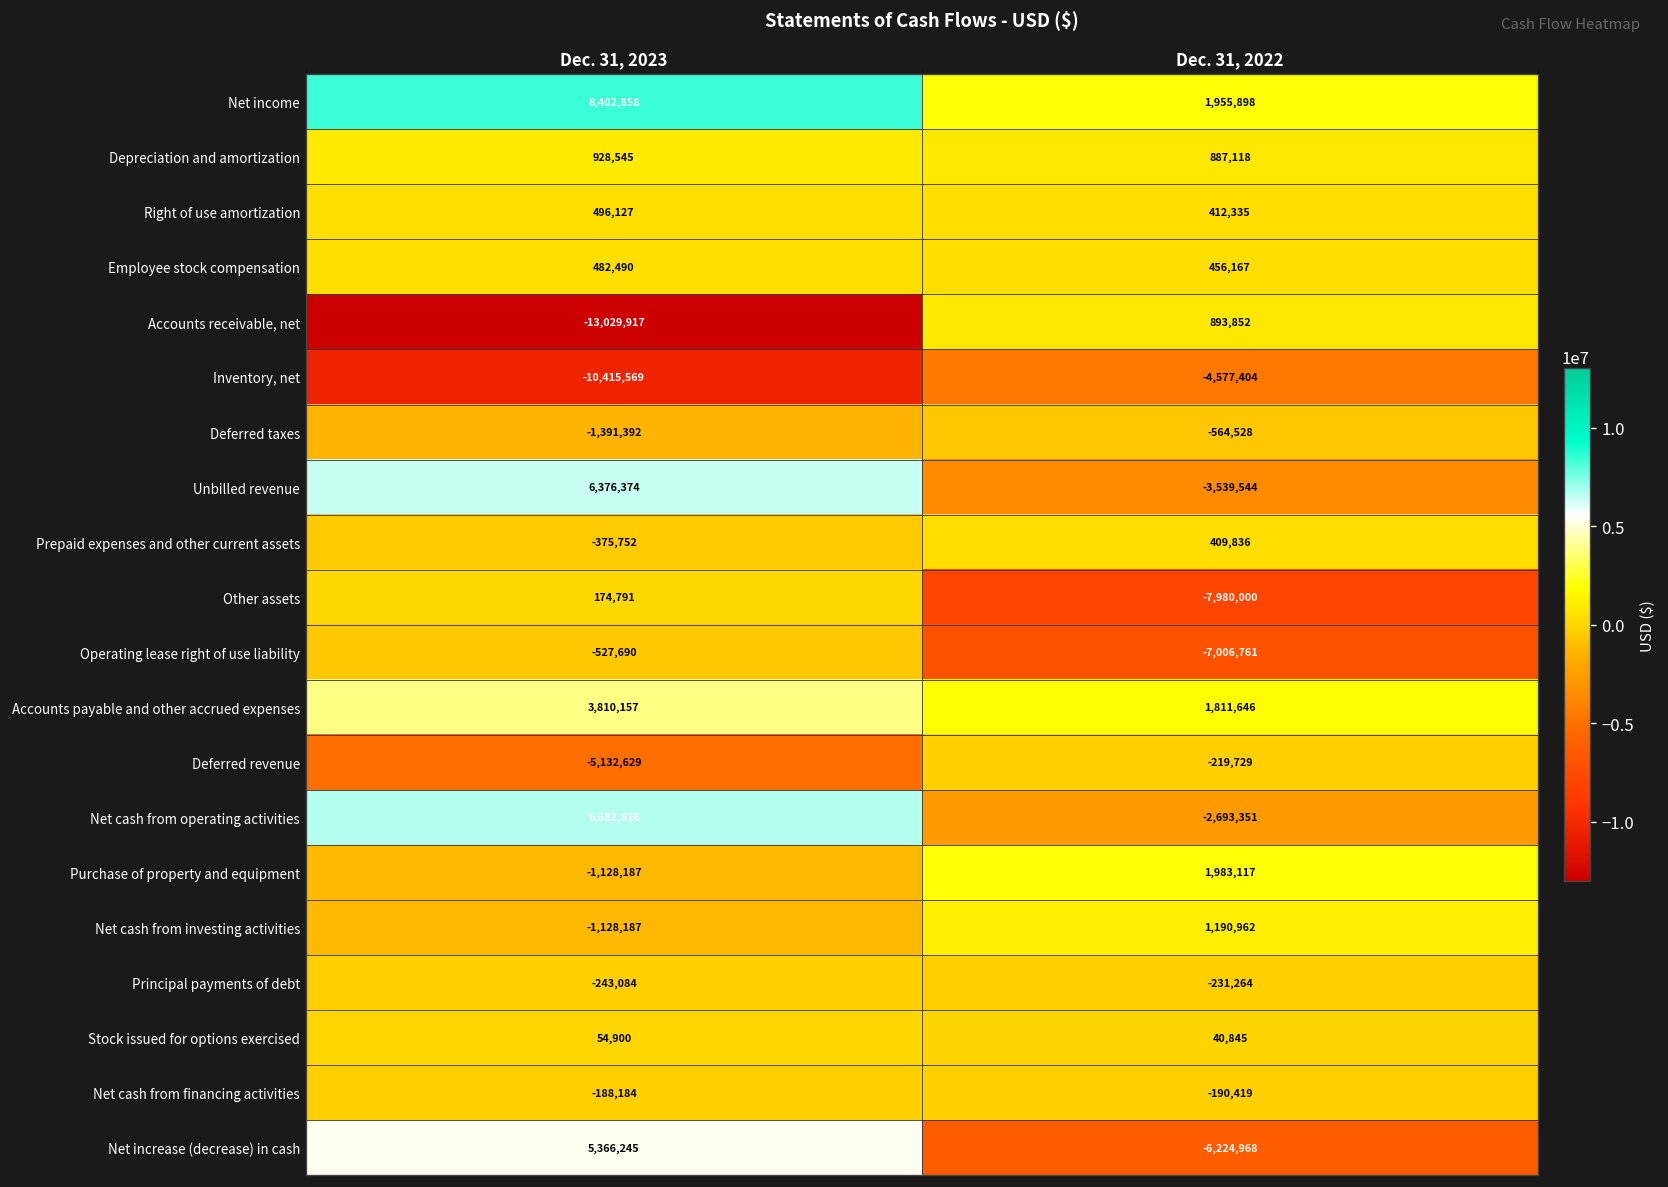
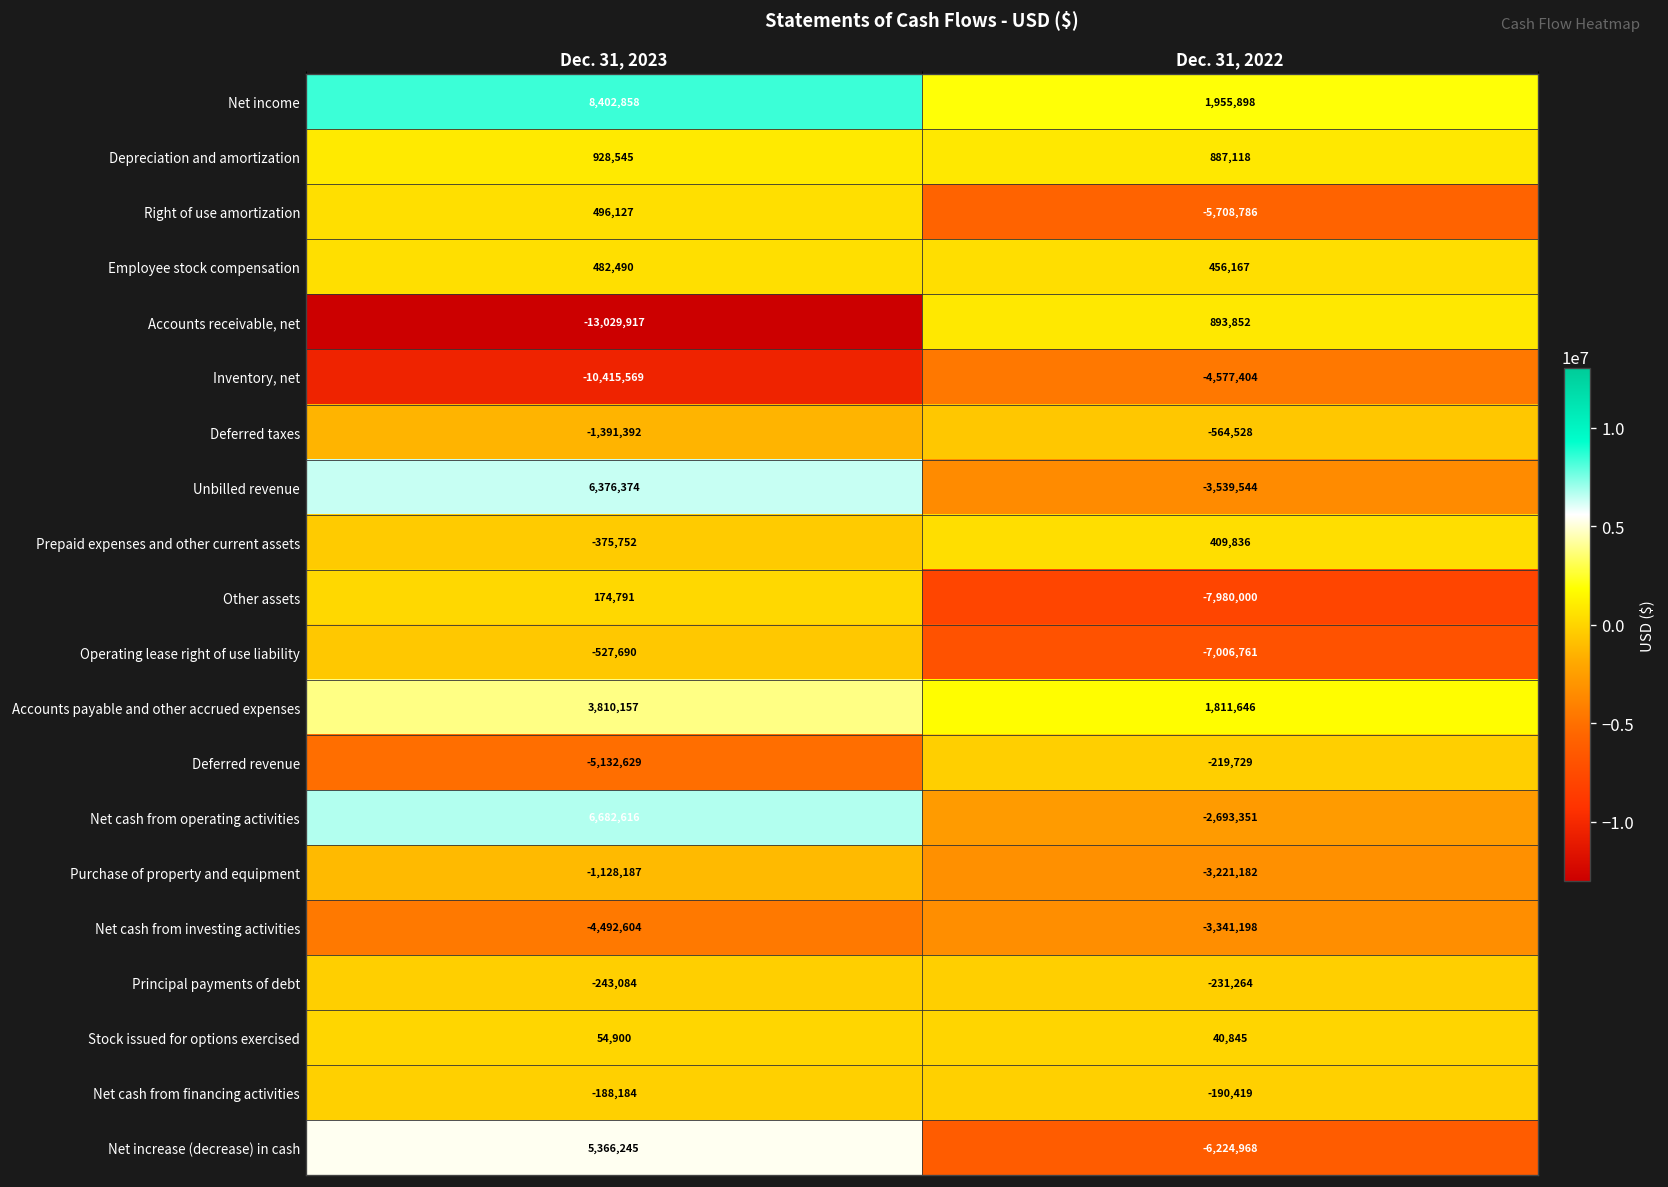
Right of use amortization, Dec. 31, 2022: 412,335 -> -5,708,786
Purchase of property and equipment, Dec. 31, 2022: 1,983,117 -> -3,221,182
Net cash from investing activities, Dec. 31, 2023: -1,128,187 -> -4,492,604
Net cash from investing activities, Dec. 31, 2022: 1,190,962 -> -3,341,198
